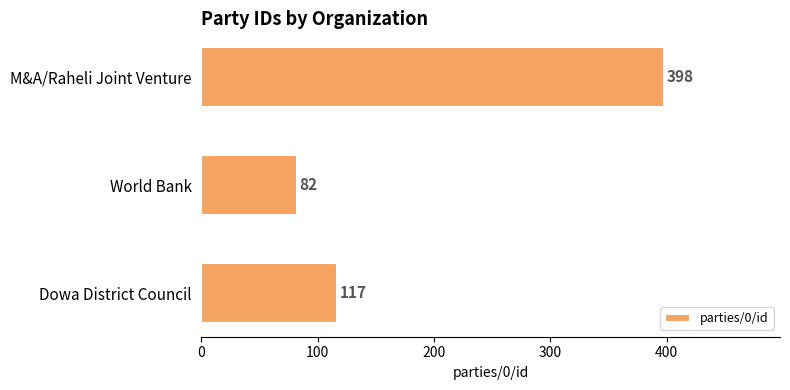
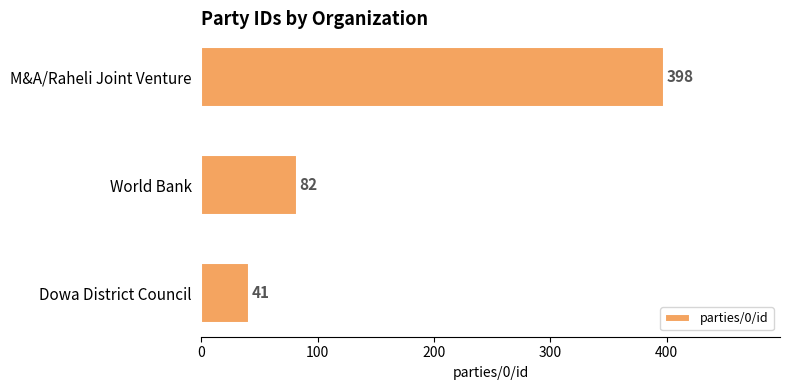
Dowa District Council: 117 -> 41
